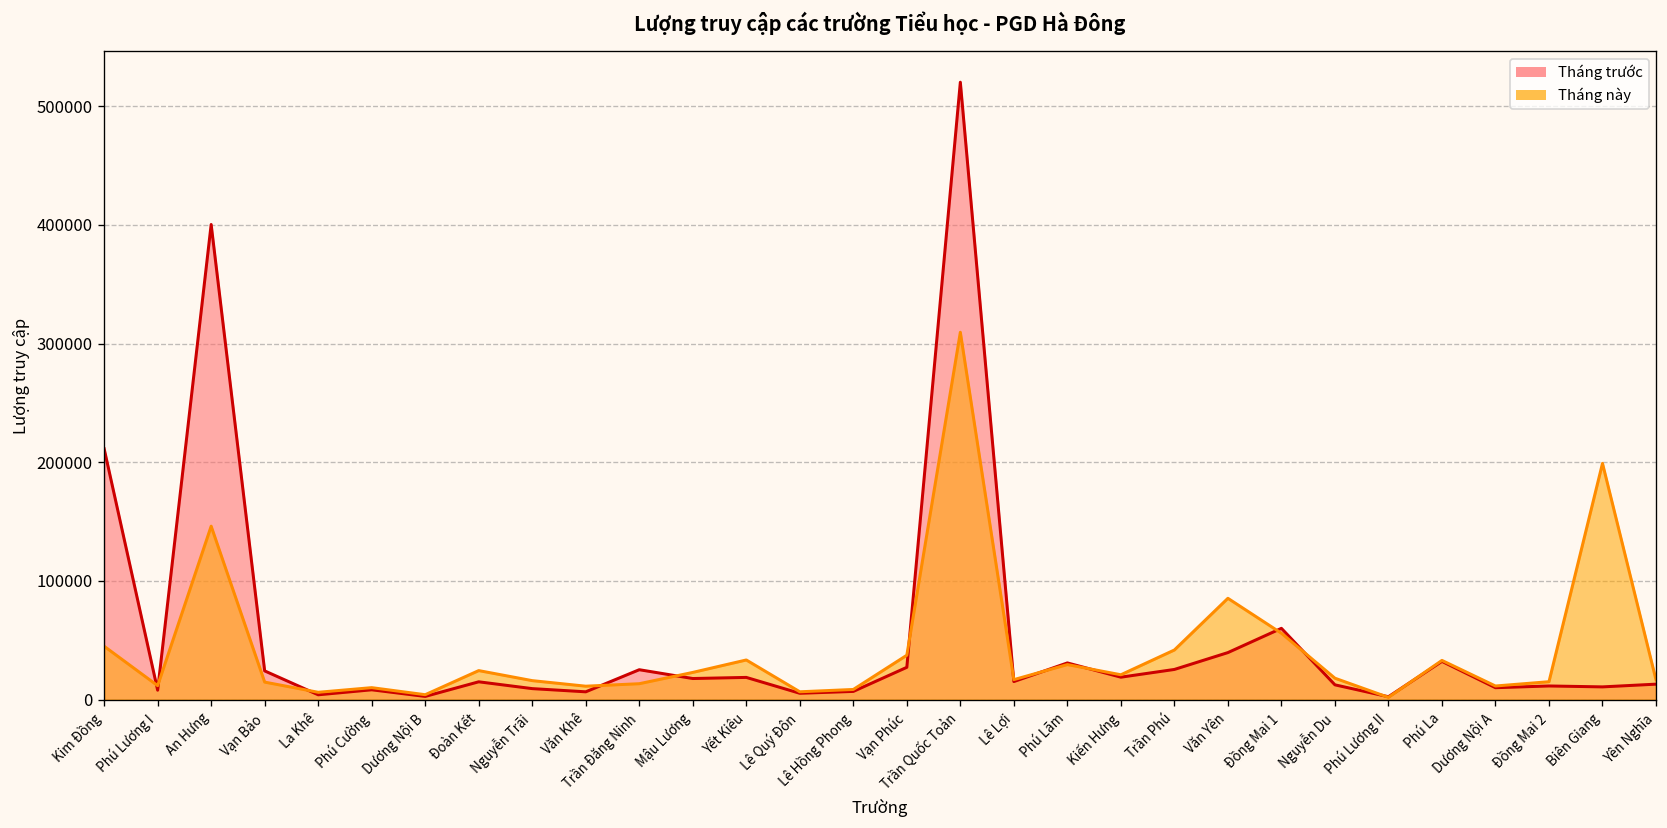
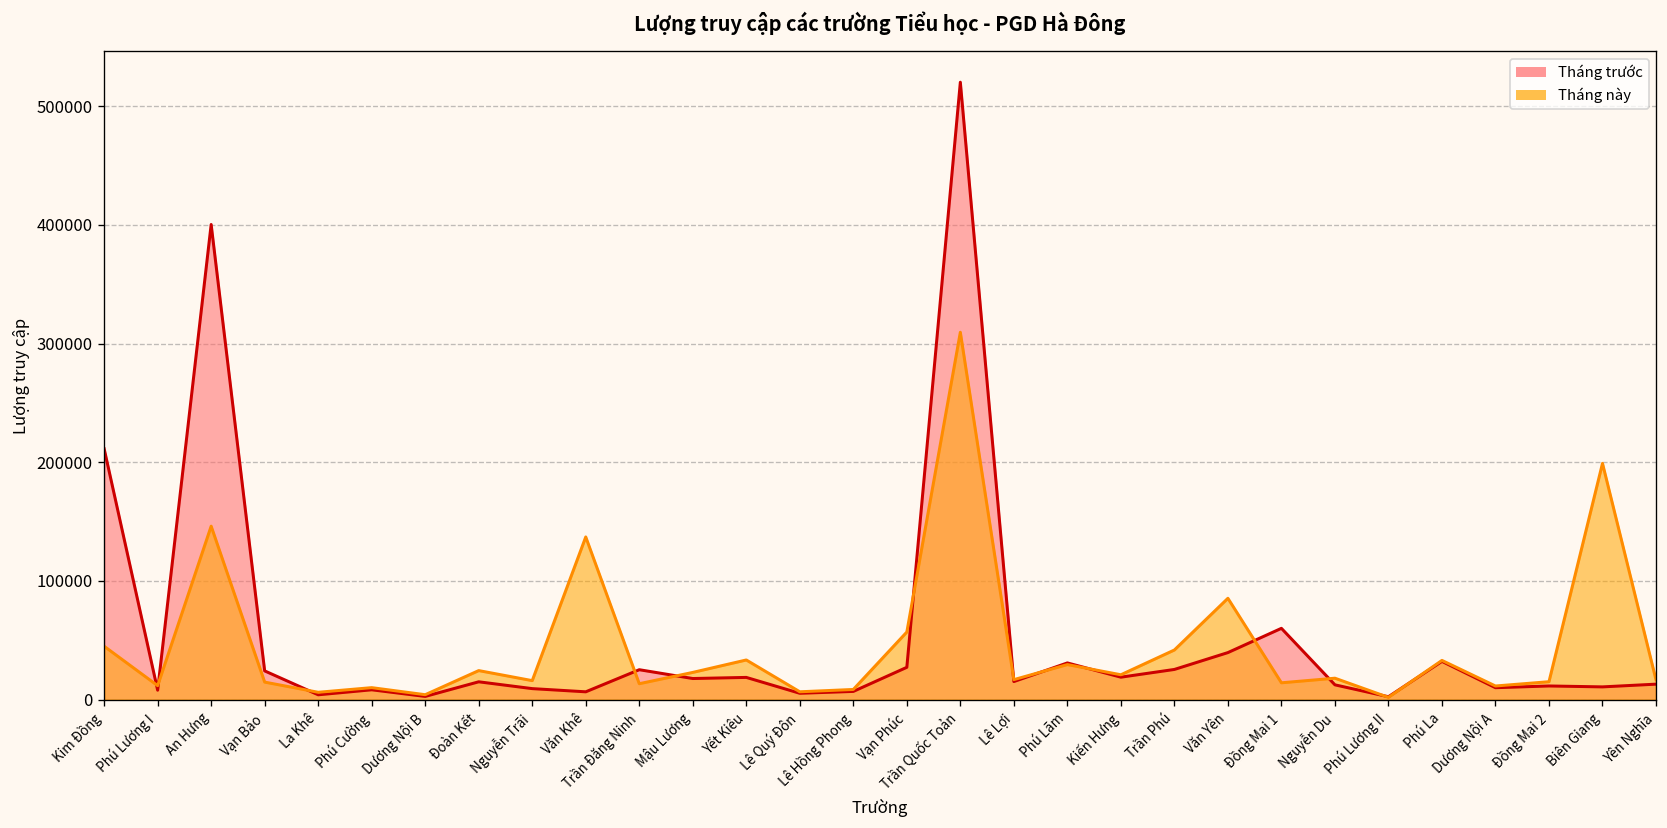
Tháng này, Văn Khê: 10000 -> 140000
Tháng này, Vạn Phúc: 40000 -> 60000
Tháng này, Đồng Mai 1: 60000 -> 10000
